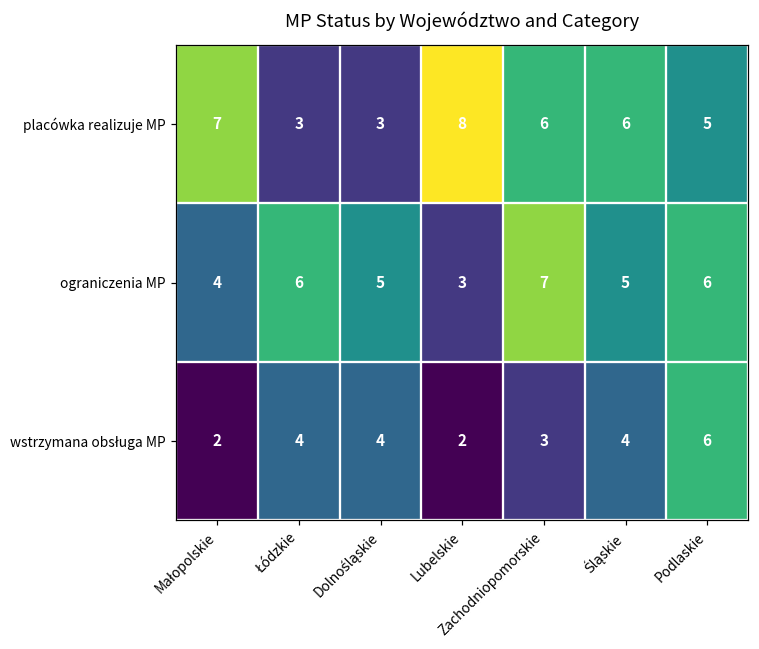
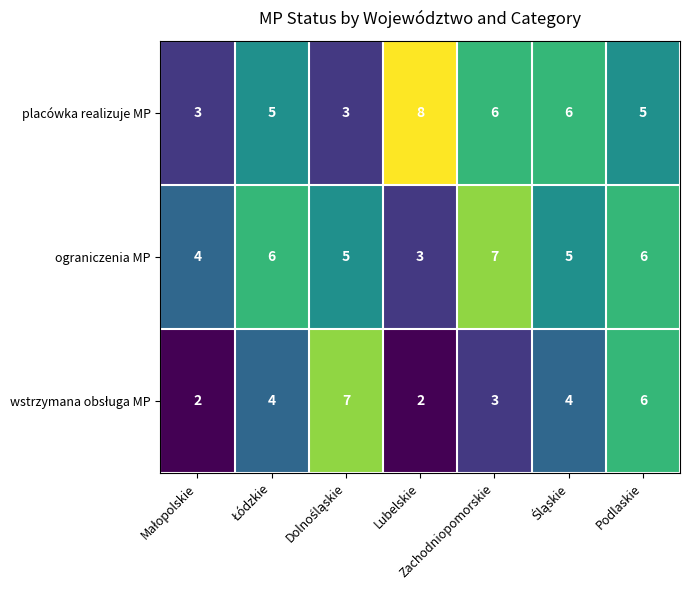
placówka realizuje MP, Małopolskie: 7 -> 3
placówka realizuje MP, Łódzkie: 3 -> 5
wstrzymana obsługa MP, Dolnośląskie: 4 -> 7
